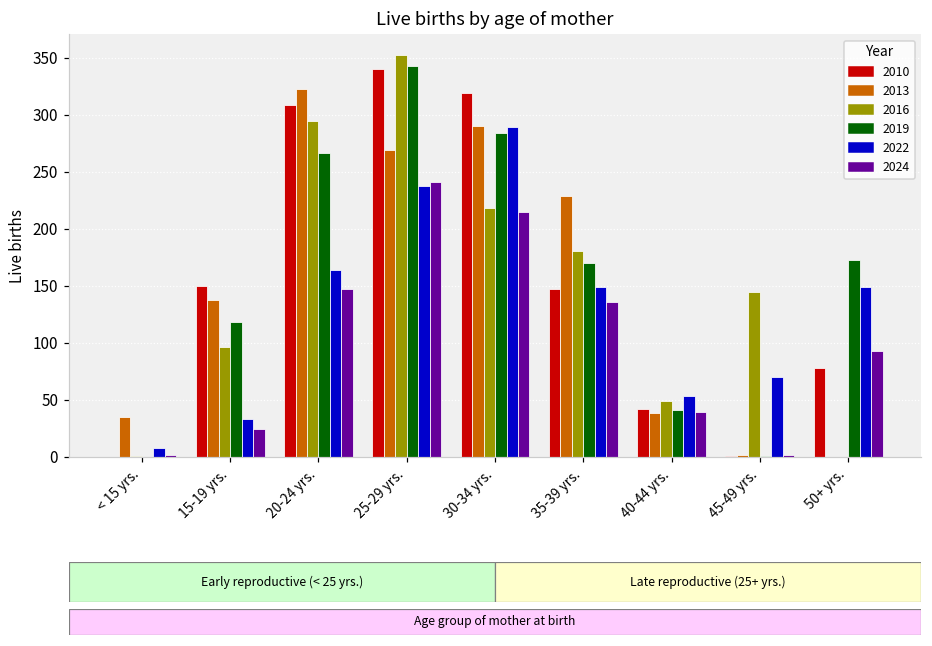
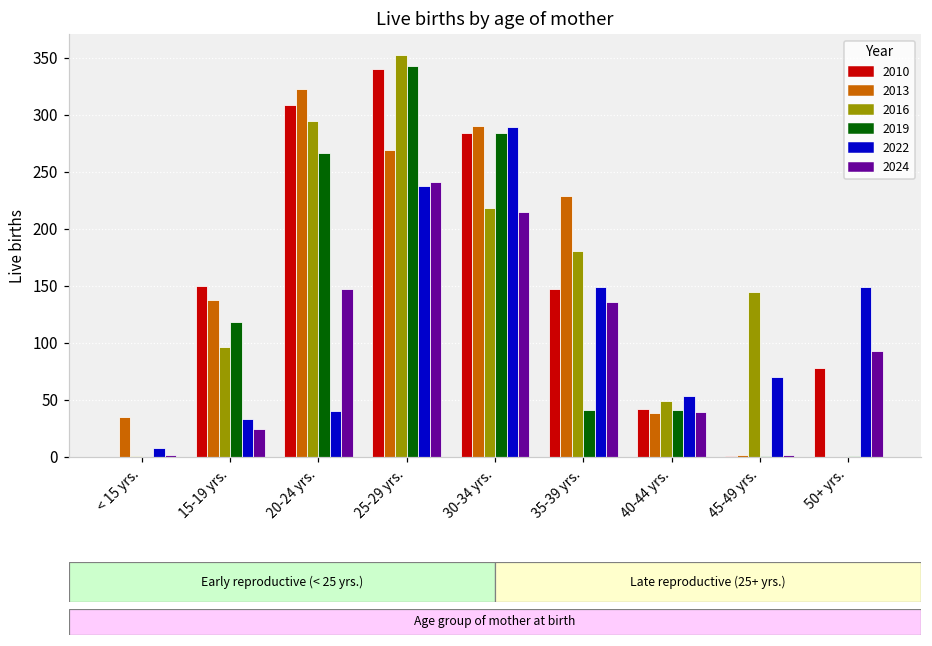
2022, 20-24 yrs.: 164 -> 40
2010, 30-34 yrs.: 319 -> 284
2019, 35-39 yrs.: 170 -> 41
2019, 50+ yrs.: 173 -> 1
